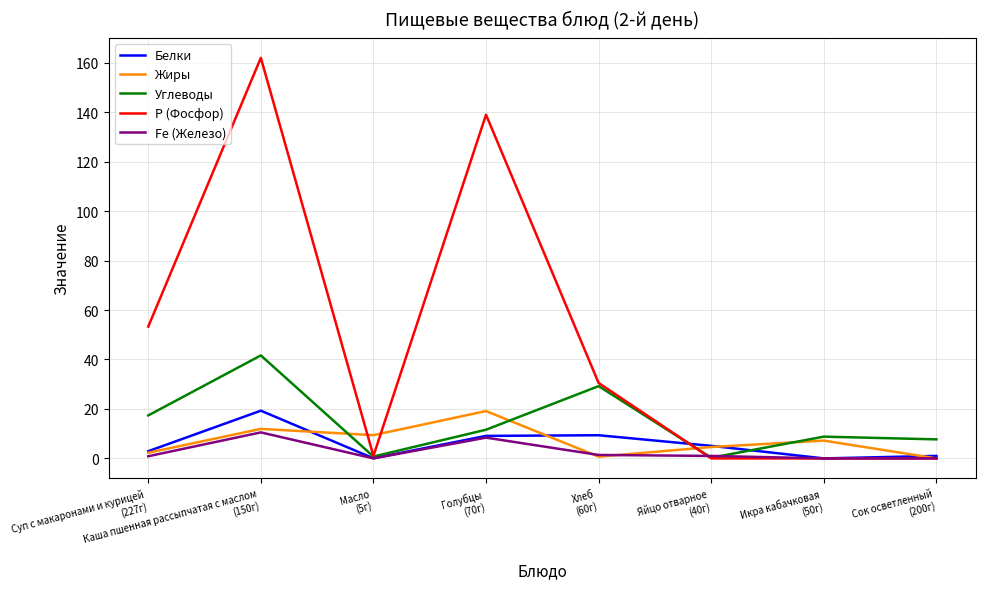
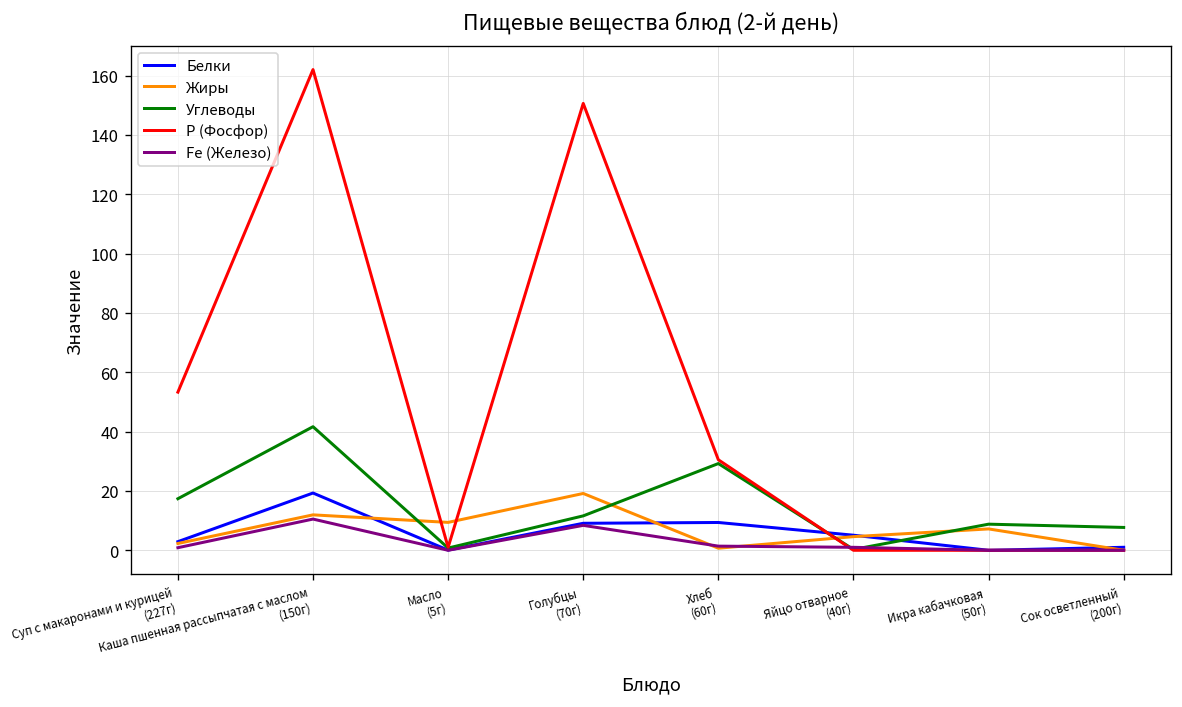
Р (Фосфор), Голубцы (70г): 139 -> 151
